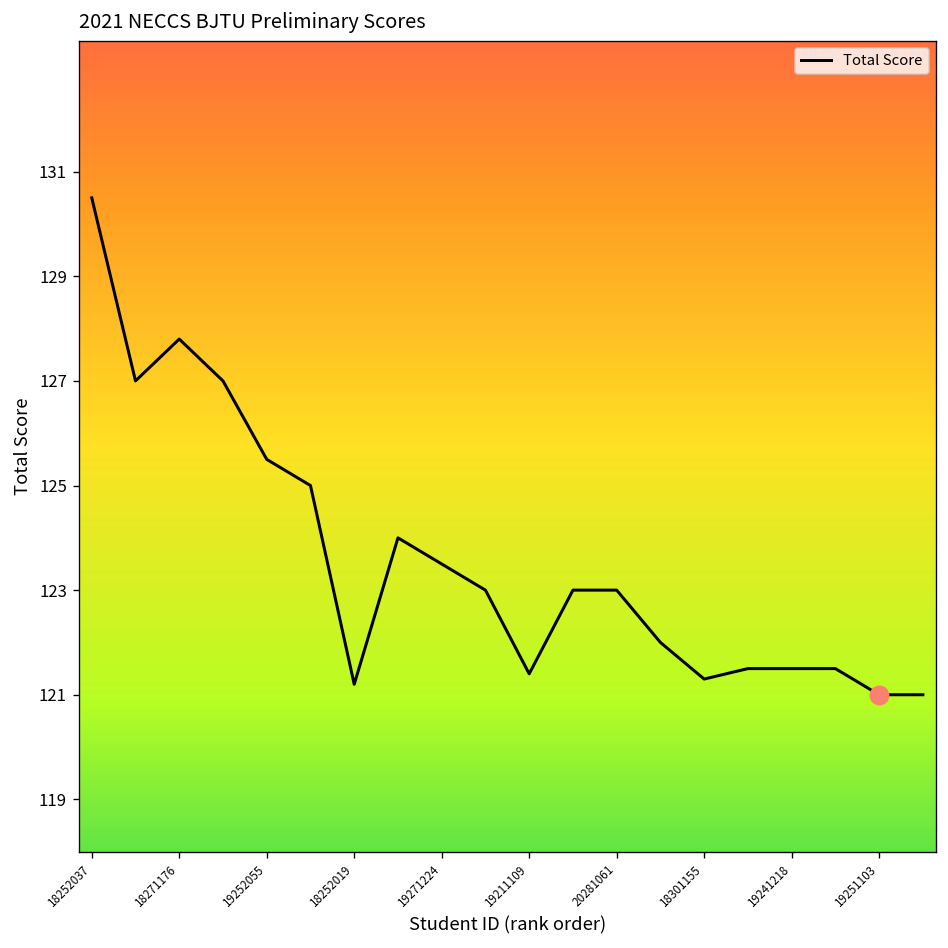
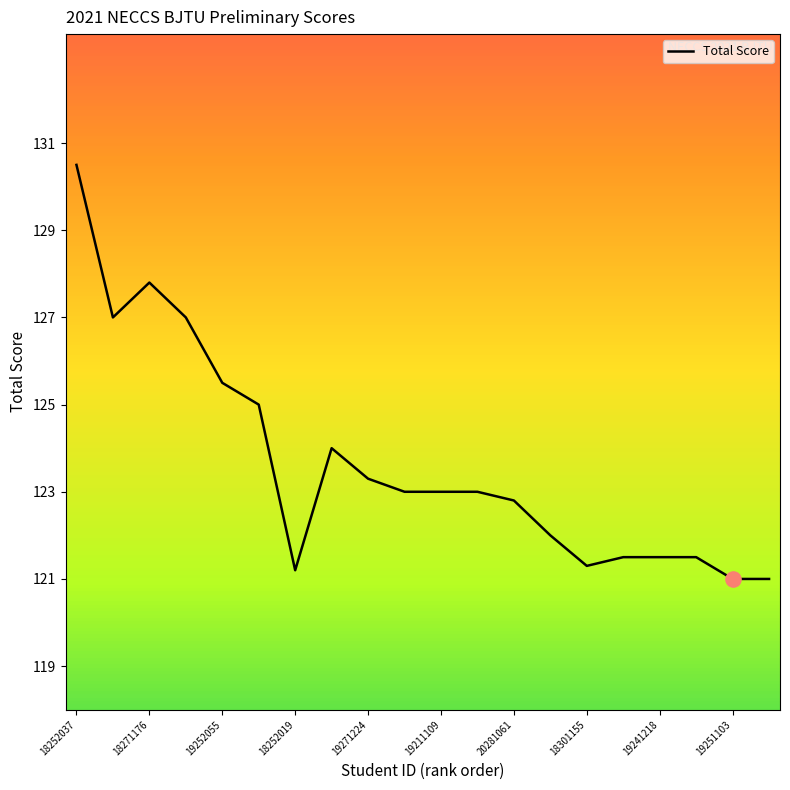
Total Score, 19271224: 123.5 -> 123.3
Total Score, 19211109: 121.4 -> 123.0
Total Score, 20281061: 123.0 -> 122.8
